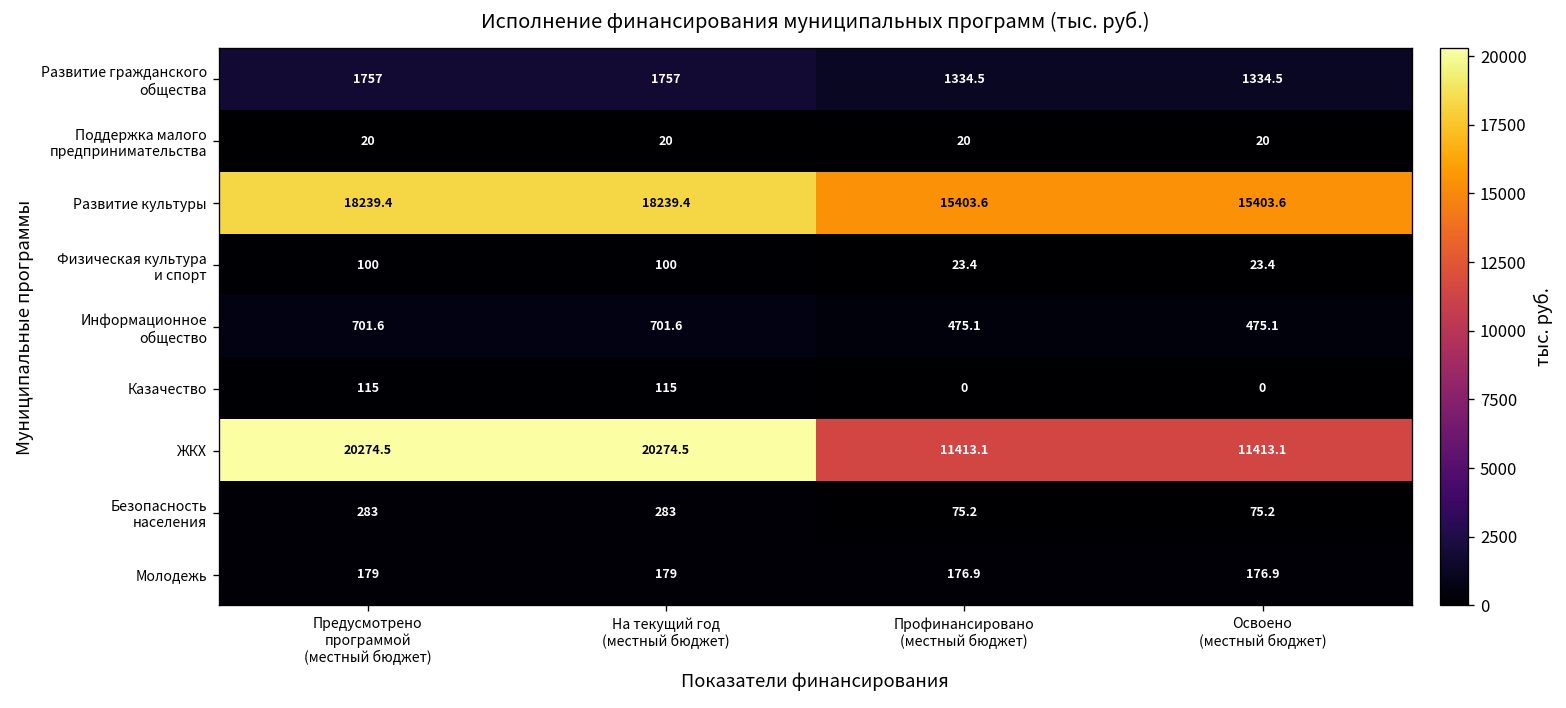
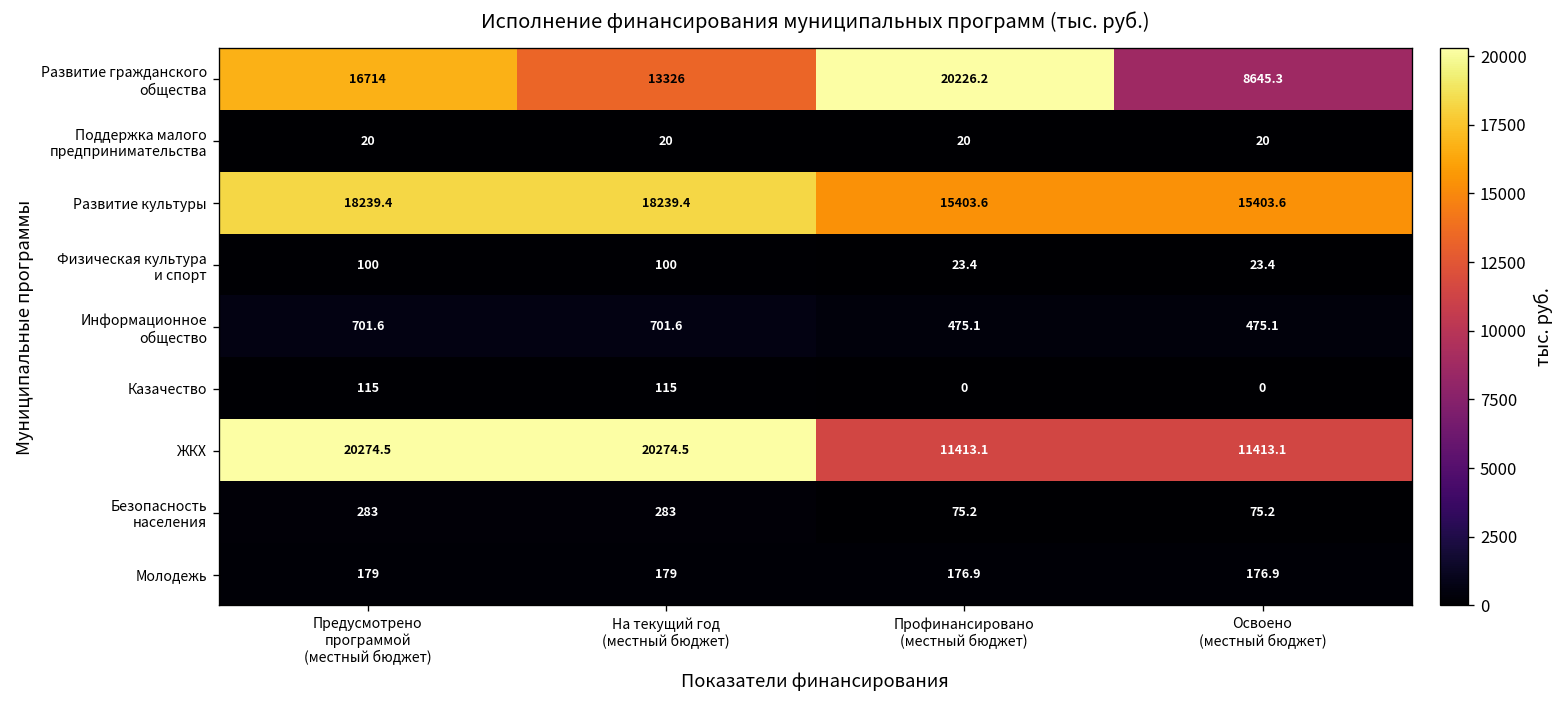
Развитие гражданского общества, Предусмотрено программой (местный бюджет): 1757 -> 16714
Развитие гражданского общества, На текущий год (местный бюджет): 1757 -> 13326
Развитие гражданского общества, Профинансировано (местный бюджет): 1334.5 -> 20226.2
Развитие гражданского общества, Освоено (местный бюджет): 1334.5 -> 8645.3
